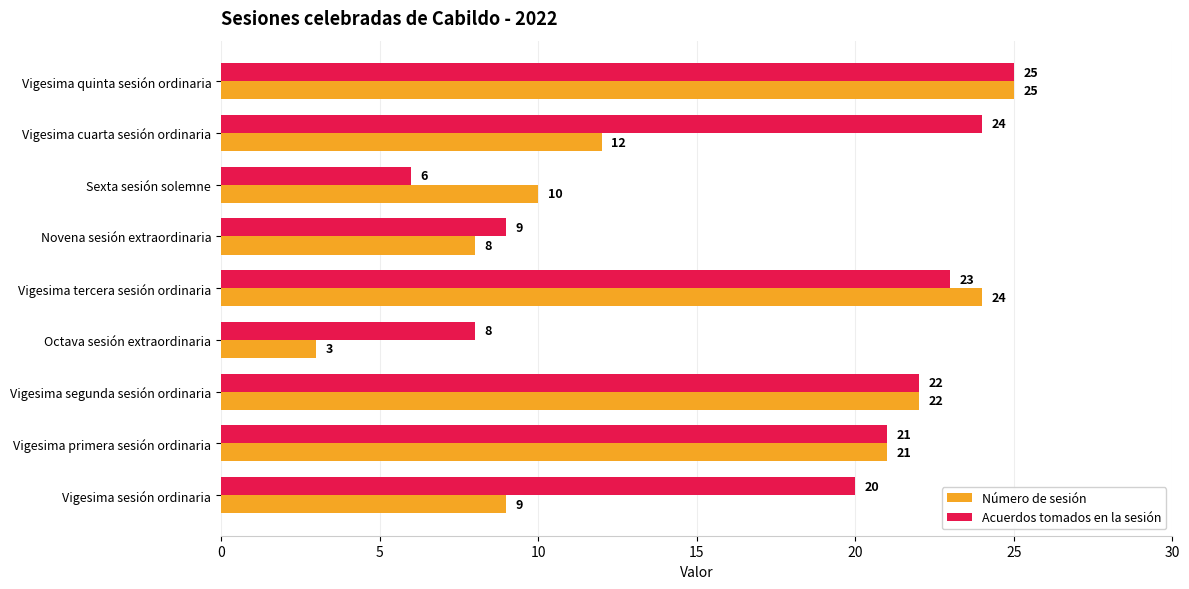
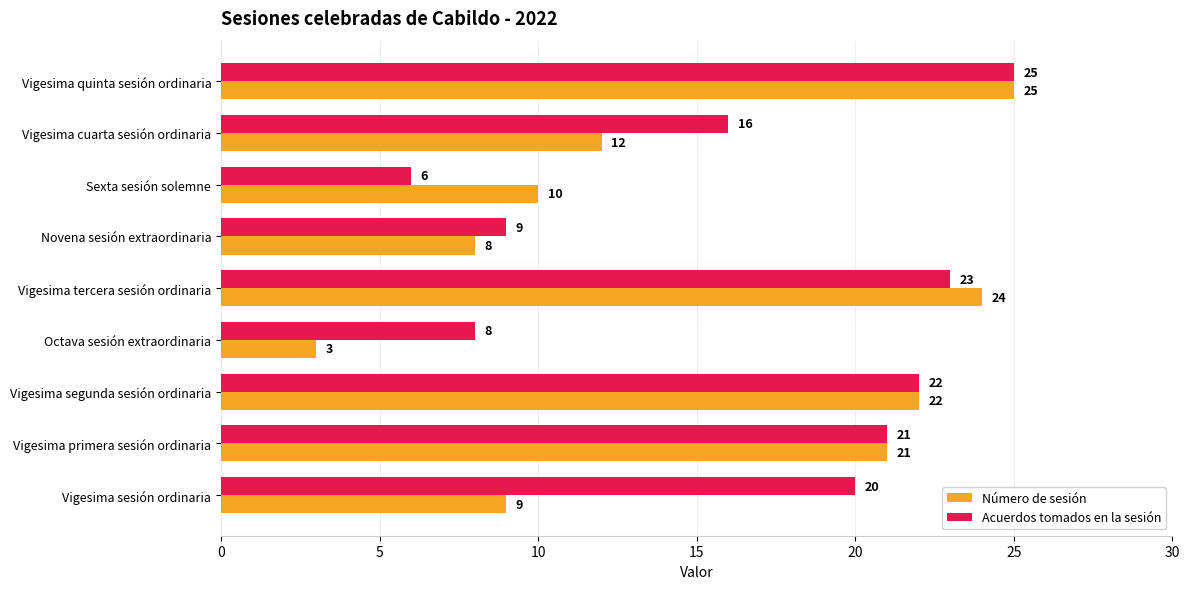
Acuerdos tomados en la sesión, Vigesima cuarta sesión ordinaria: 24 -> 16
